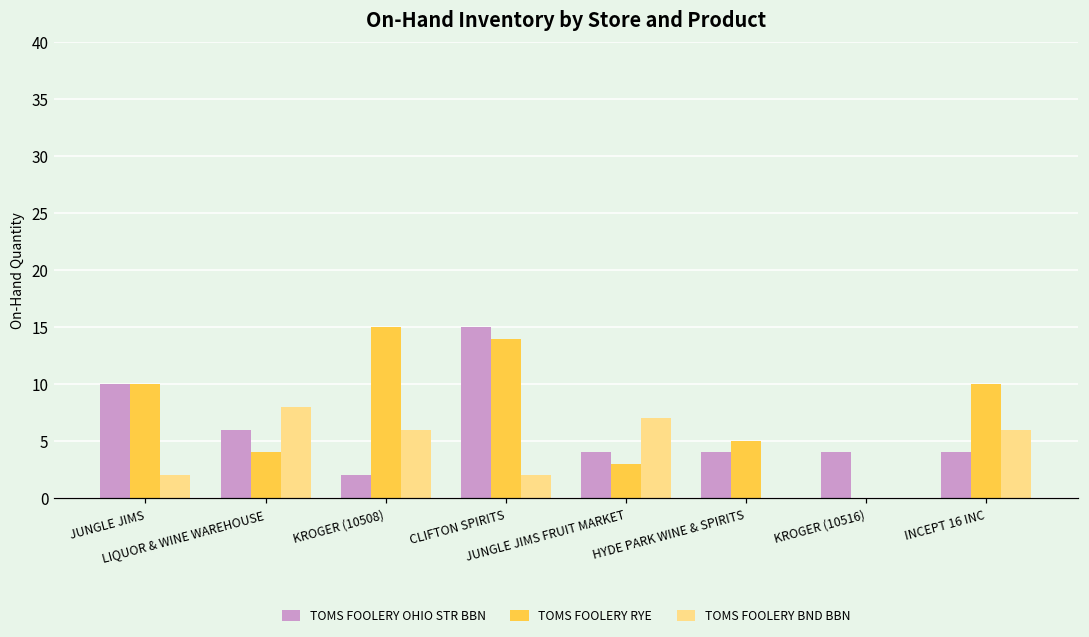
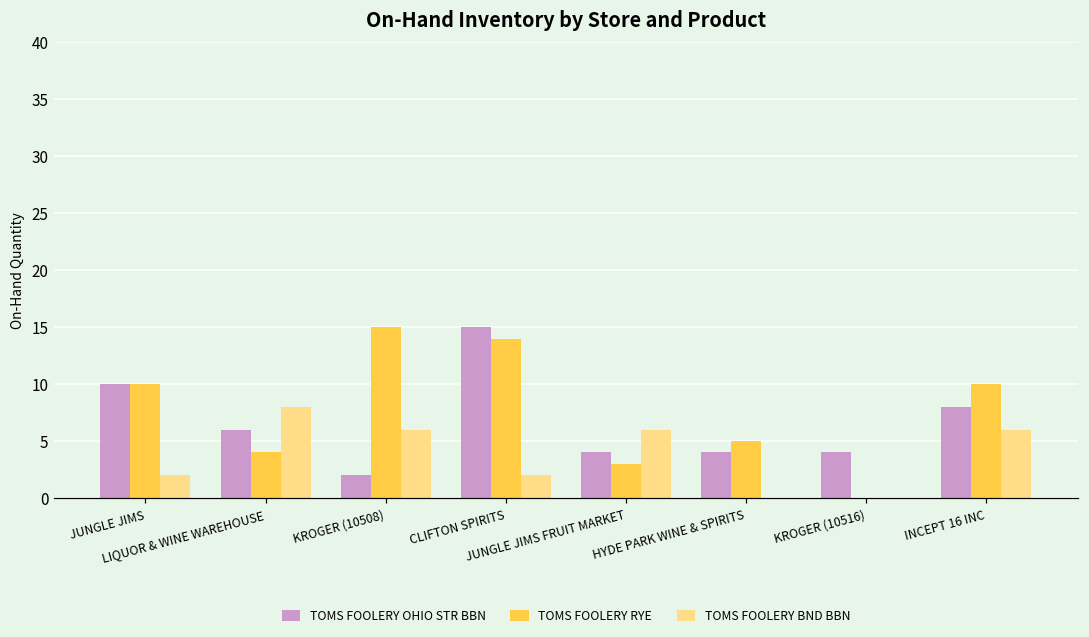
TOMS FOOLERY BND BBN, JUNGLE JIMS FRUIT MARKET: 7 -> 6
TOMS FOOLERY OHIO STR BBN, INCEPT 16 INC: 4 -> 8
